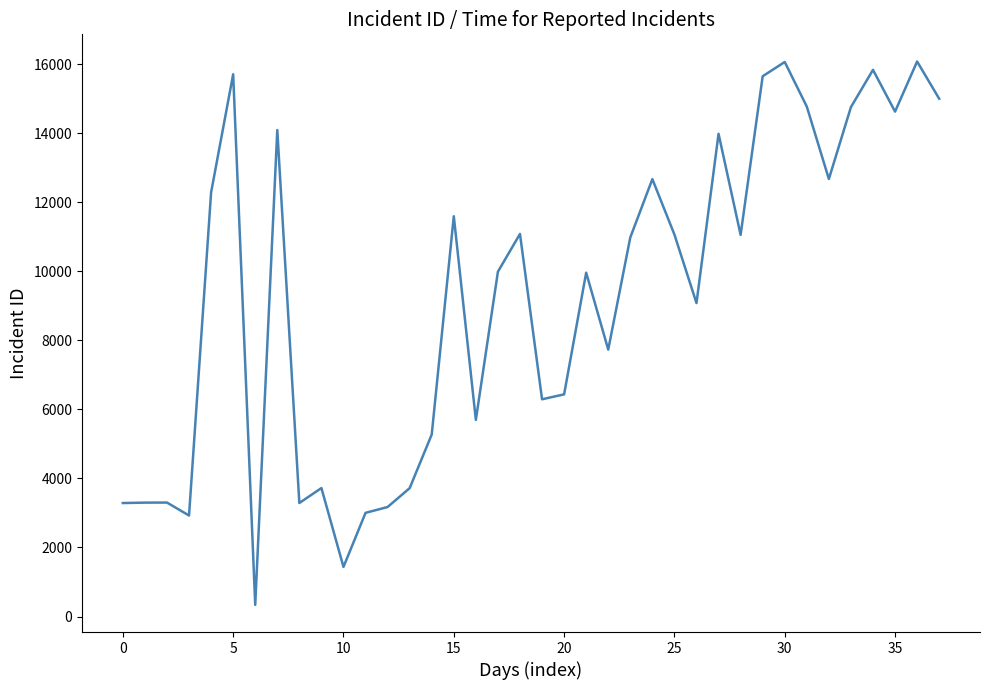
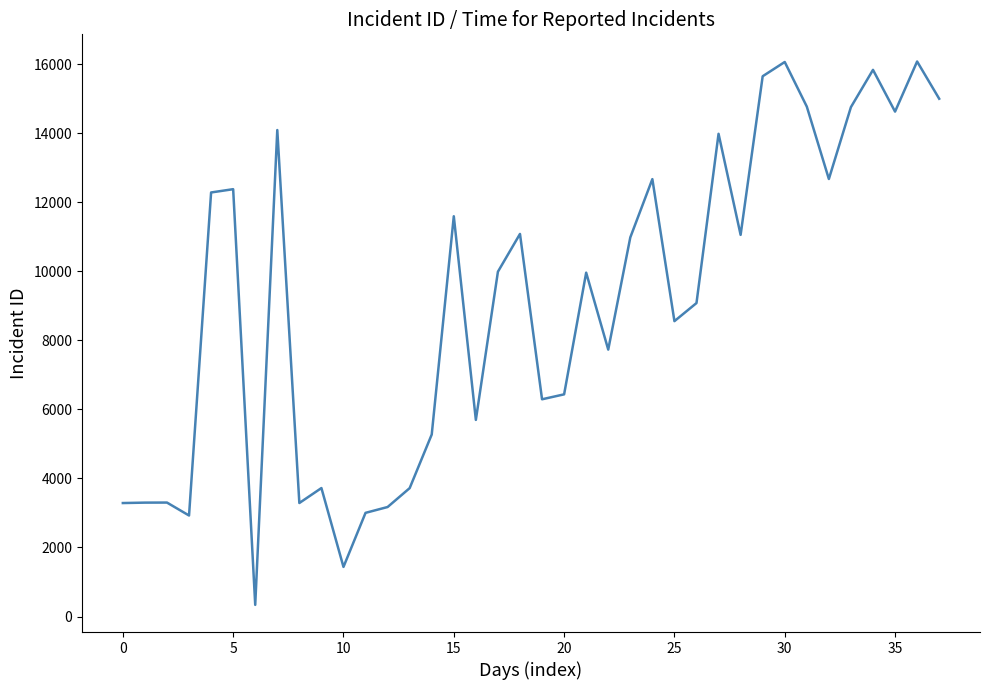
5: 15700 -> 12400
25: 11100 -> 8600
